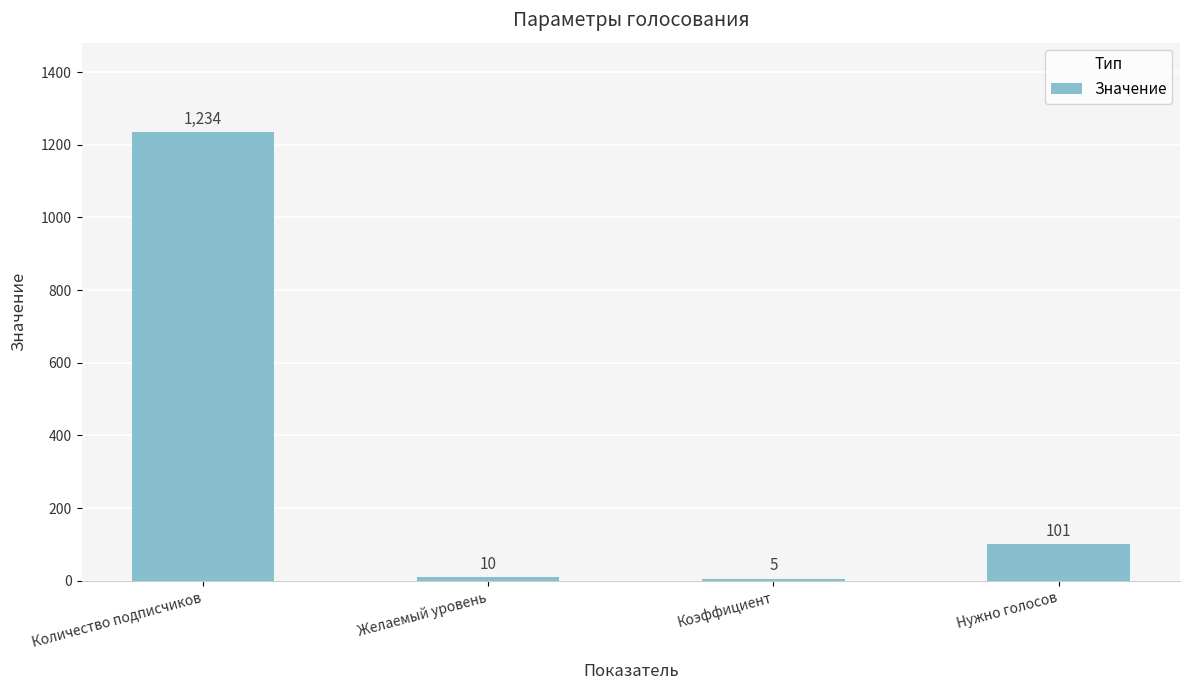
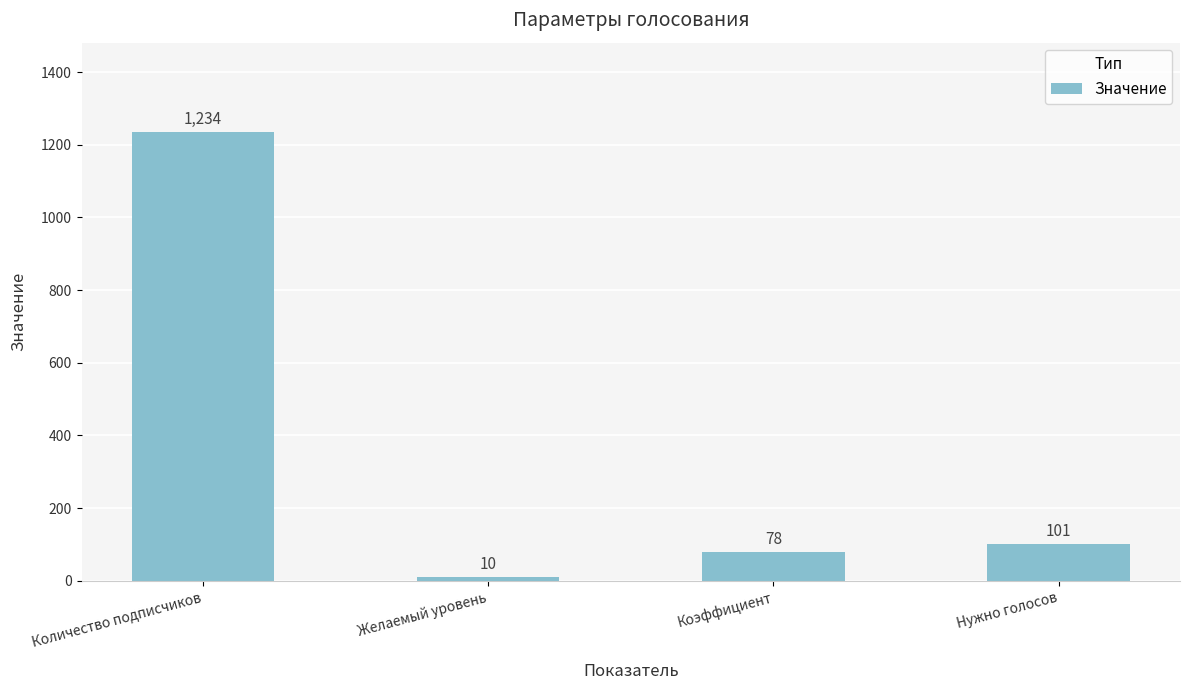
Коэффициент: 5 -> 78
